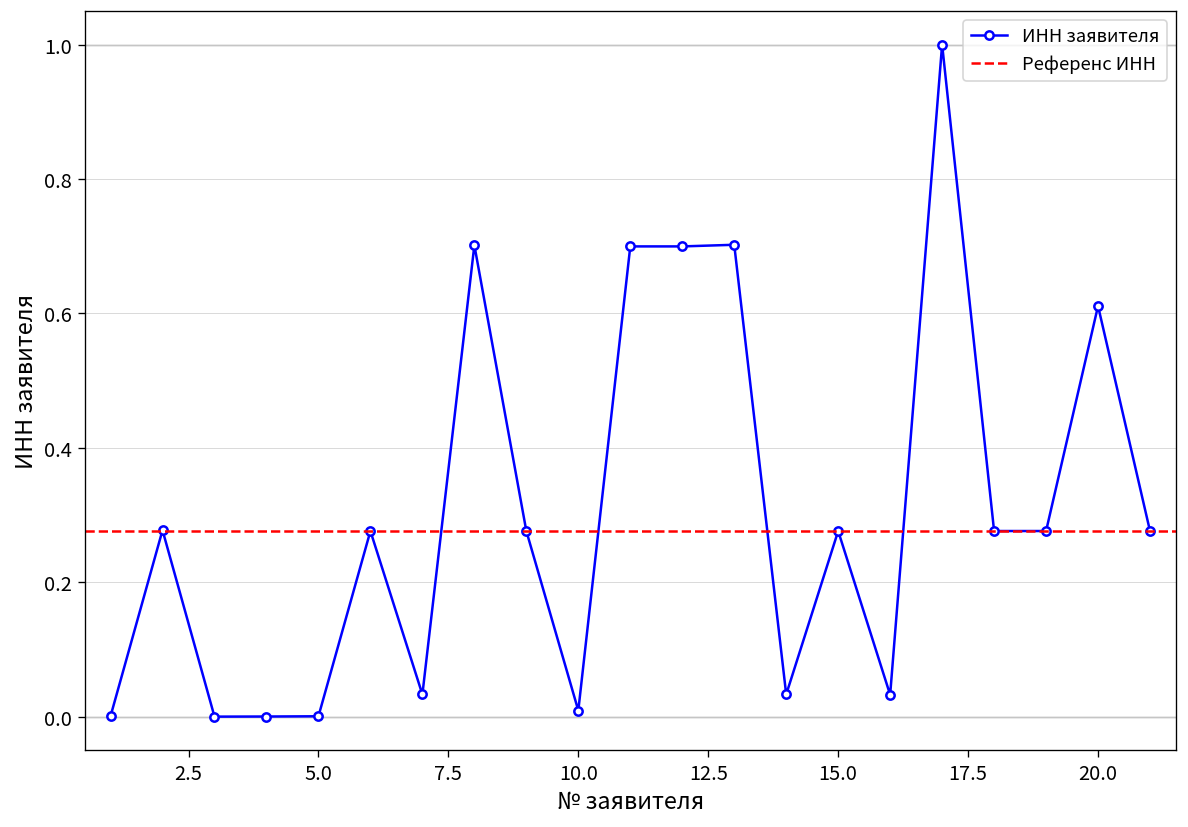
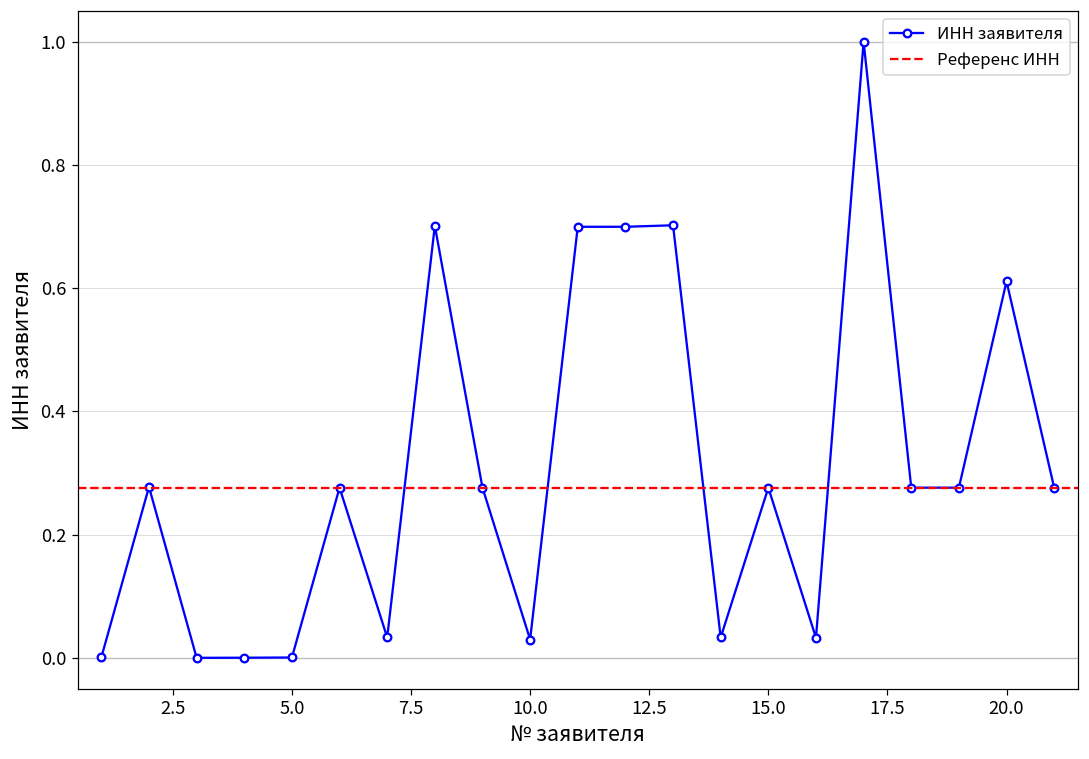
10.0: 0.01 -> 0.03
